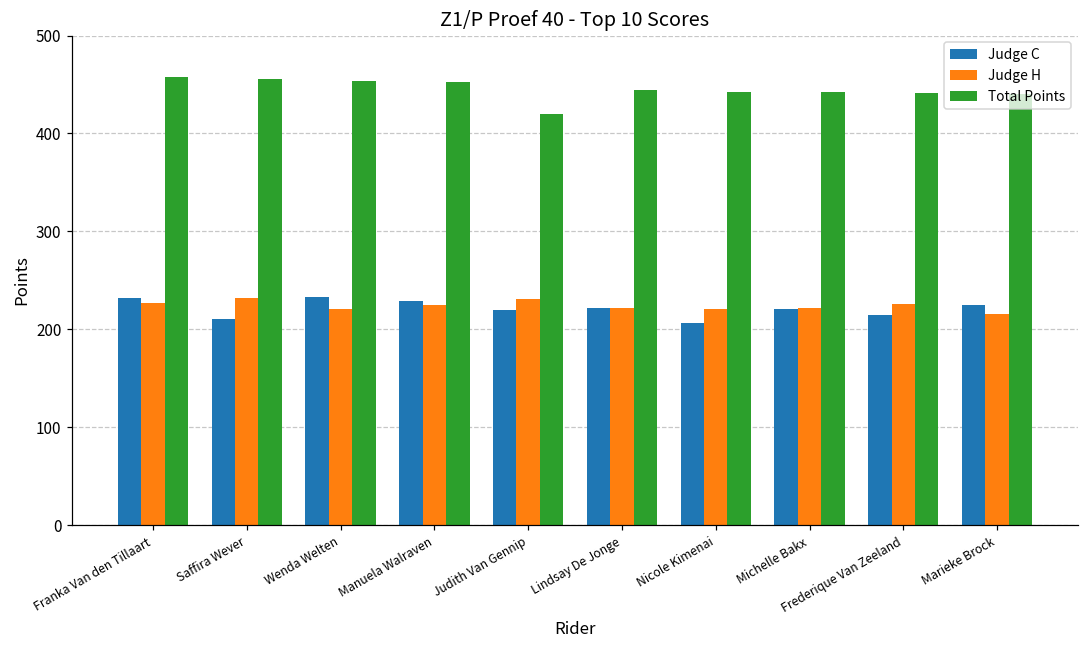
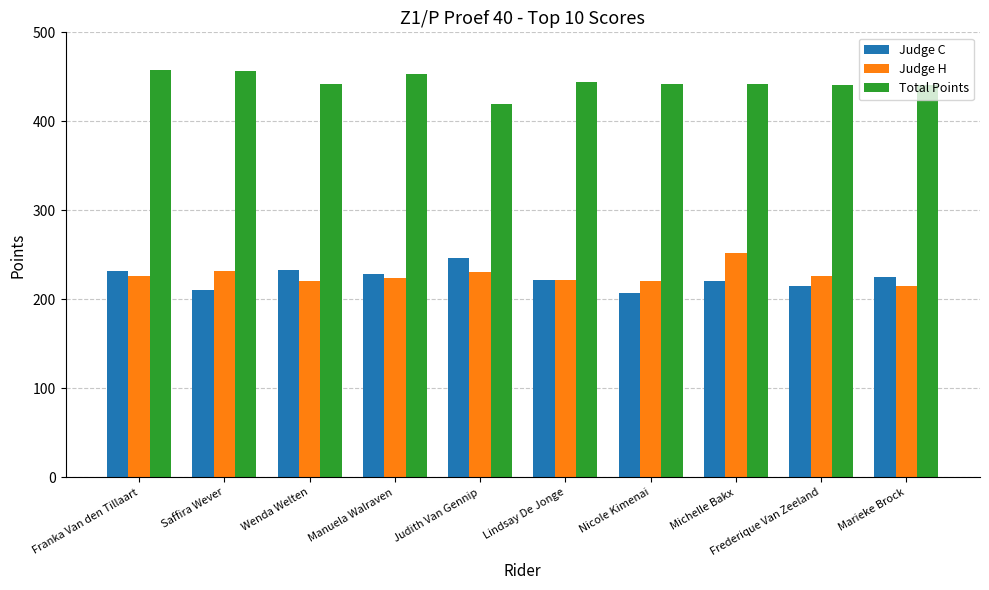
Total Points, Wenda Welten: 450 -> 440
Judge C, Judith Van Gennip: 220 -> 250
Judge H, Michelle Bakx: 220 -> 250
